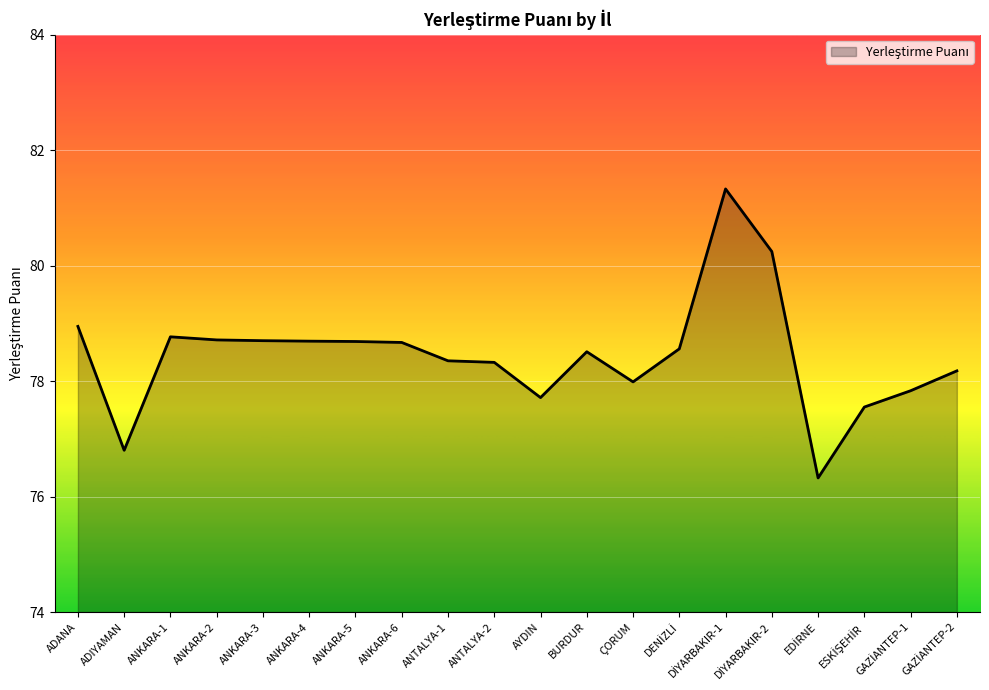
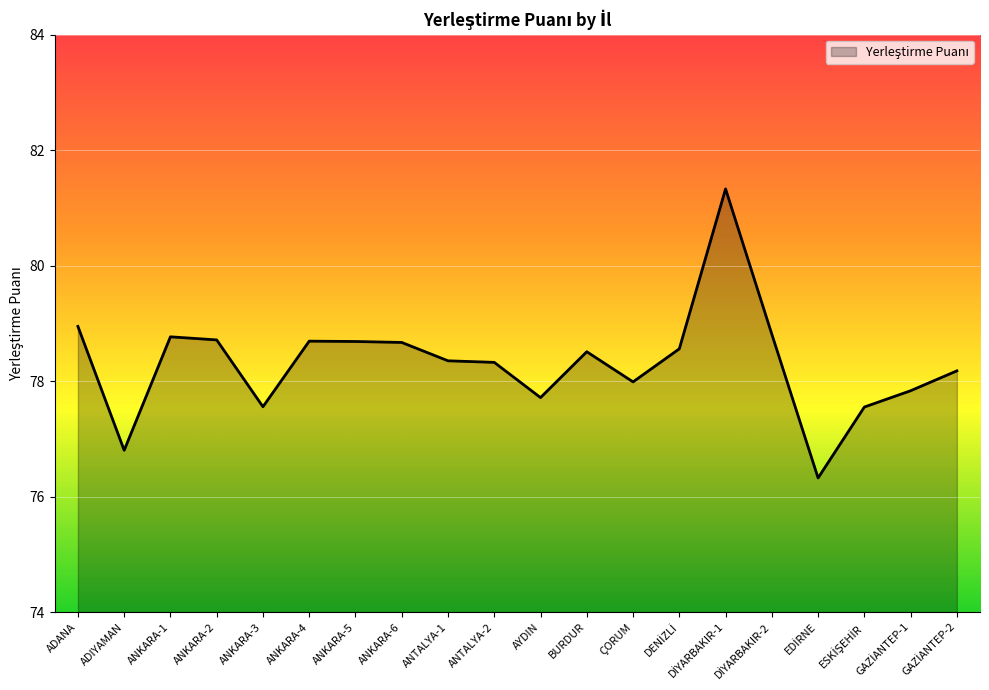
ANKARA-3: 78.7 -> 77.6
DİYARBAKIR-2: 80.2 -> 78.8
